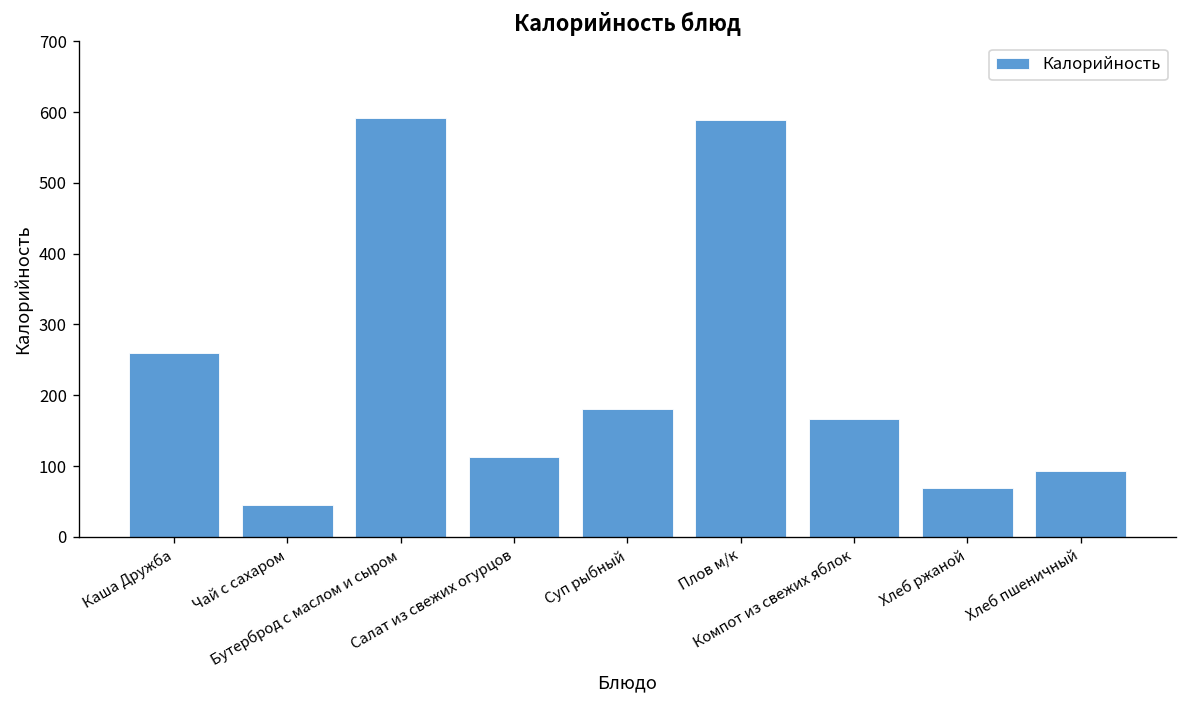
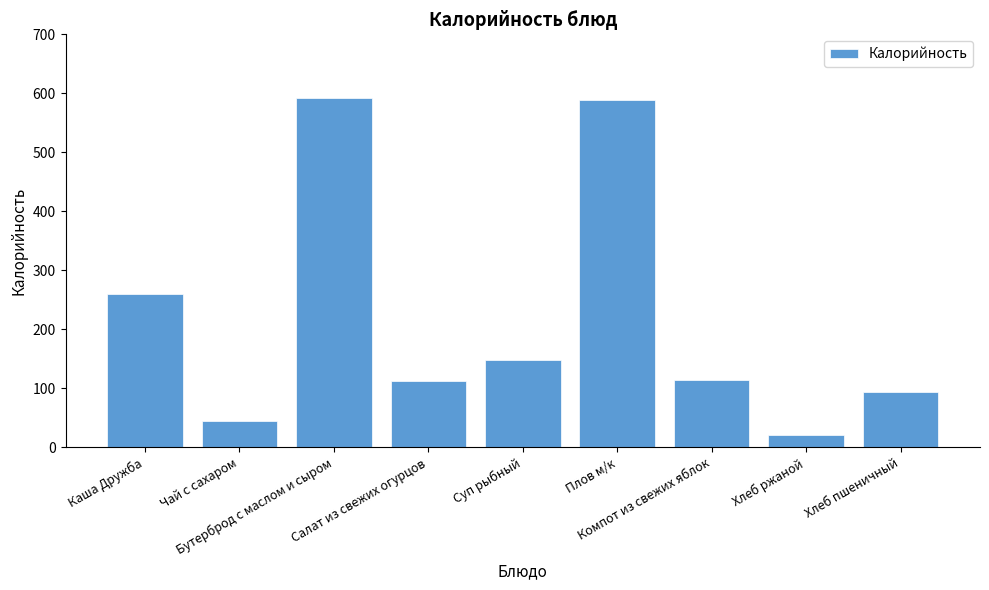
Суп рыбный: 180 -> 150
Компот из свежих яблок: 170 -> 110
Хлеб ржаной: 70 -> 20
